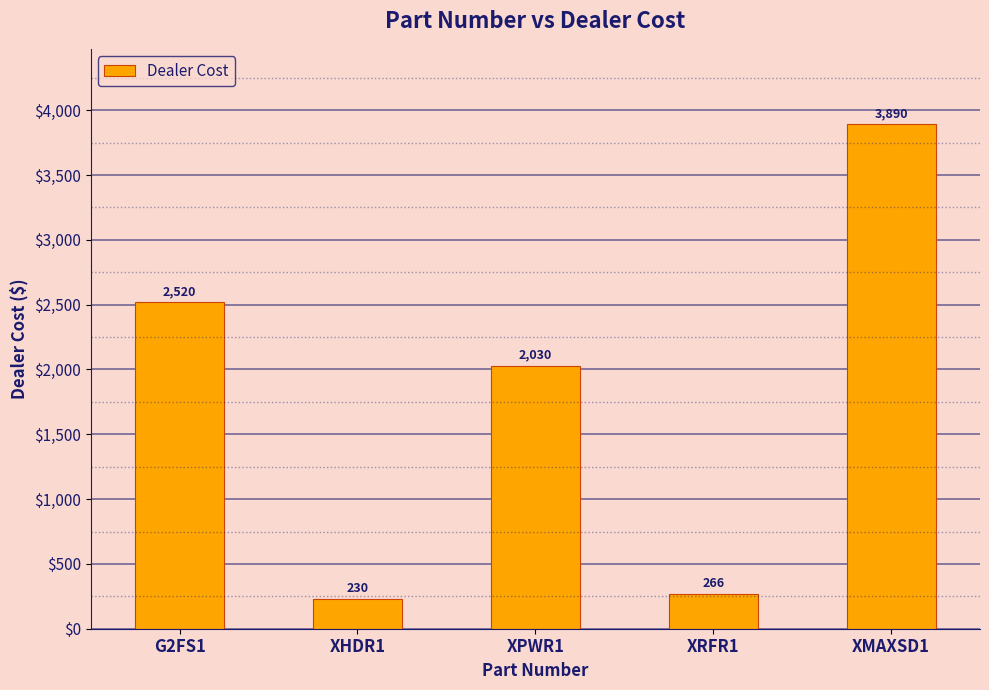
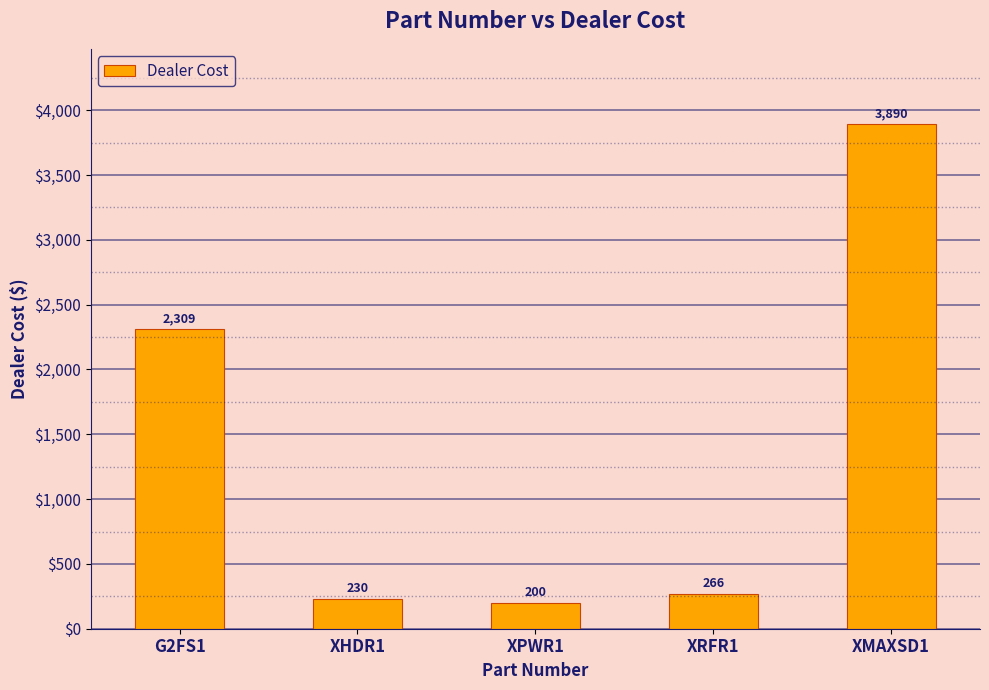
G2FS1: 2,520 -> 2,309
XPWR1: 2,030 -> 200
